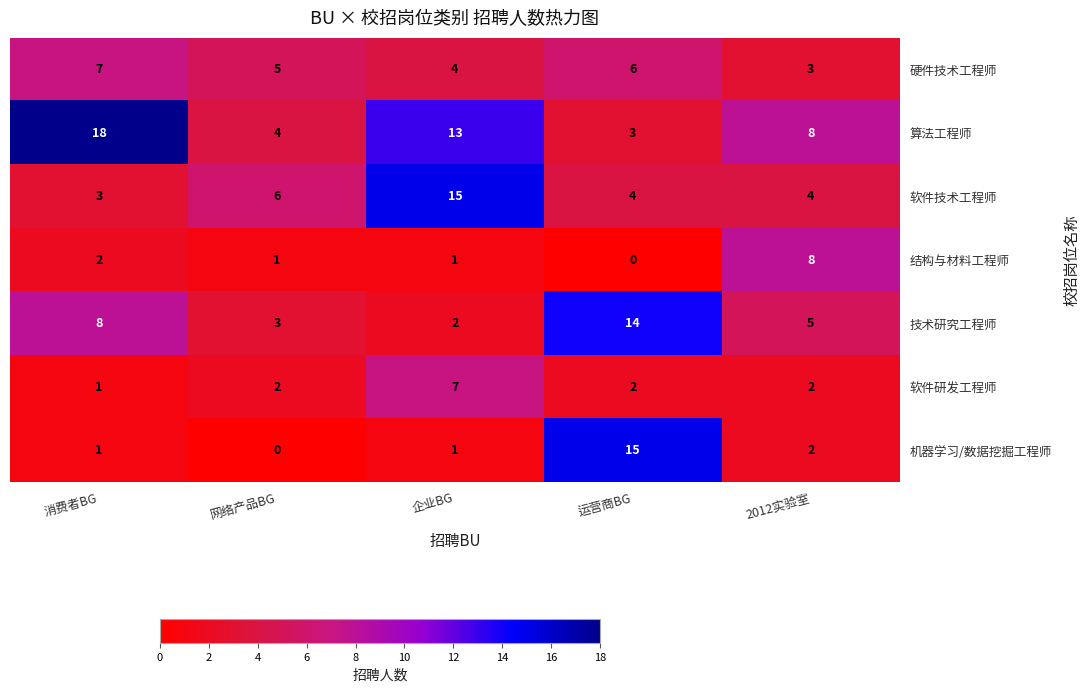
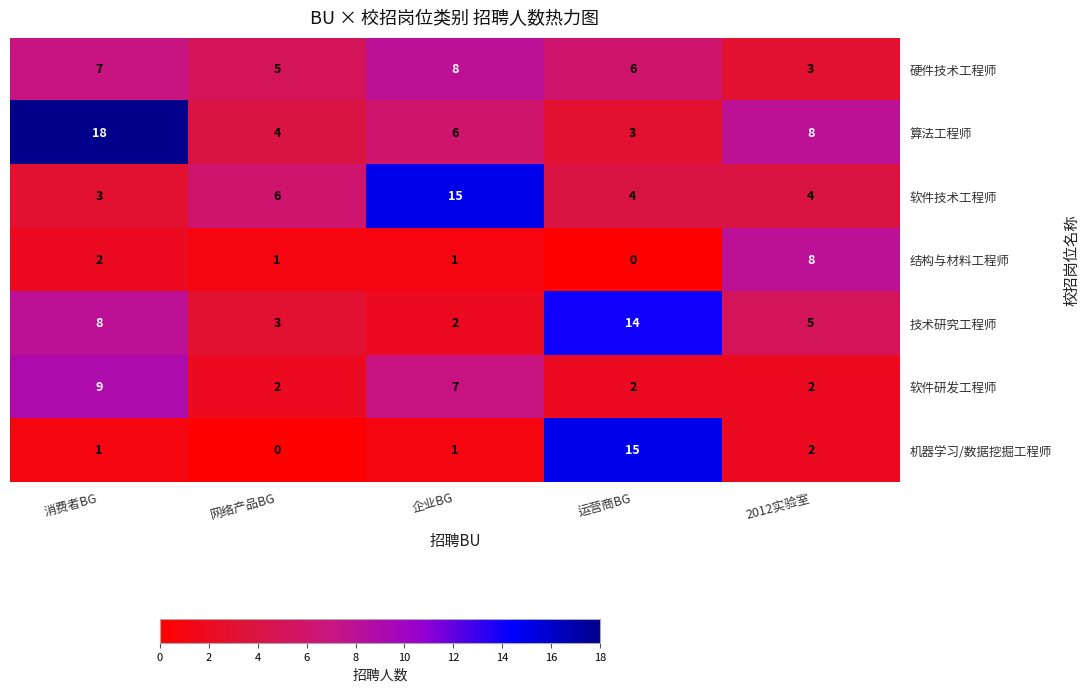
硬件技术工程师, 企业BG: 4 -> 8
算法工程师, 企业BG: 13 -> 6
软件研发工程师, 消费者BG: 1 -> 9
